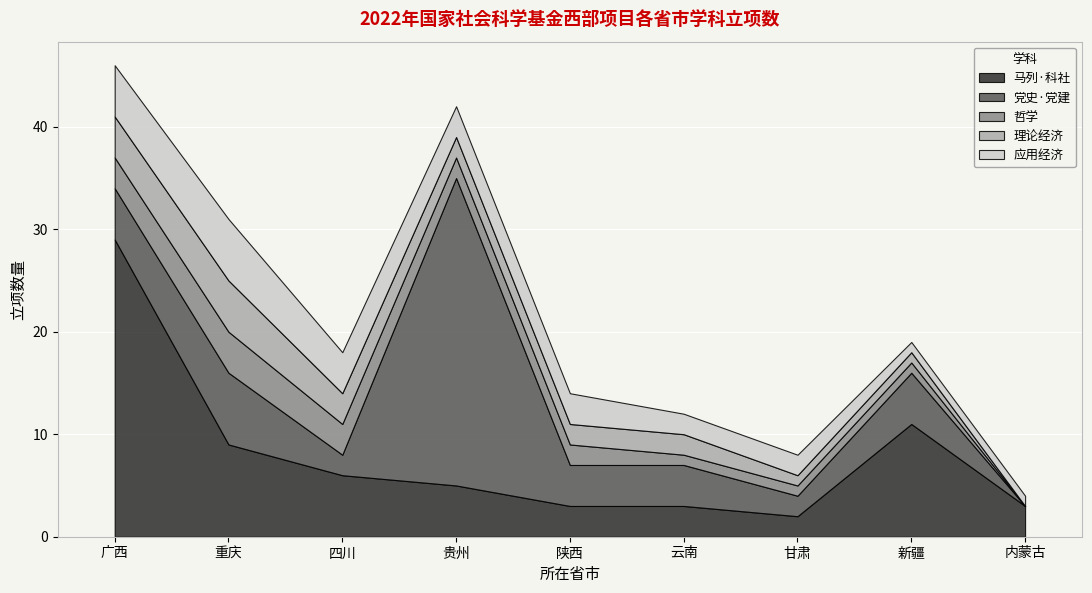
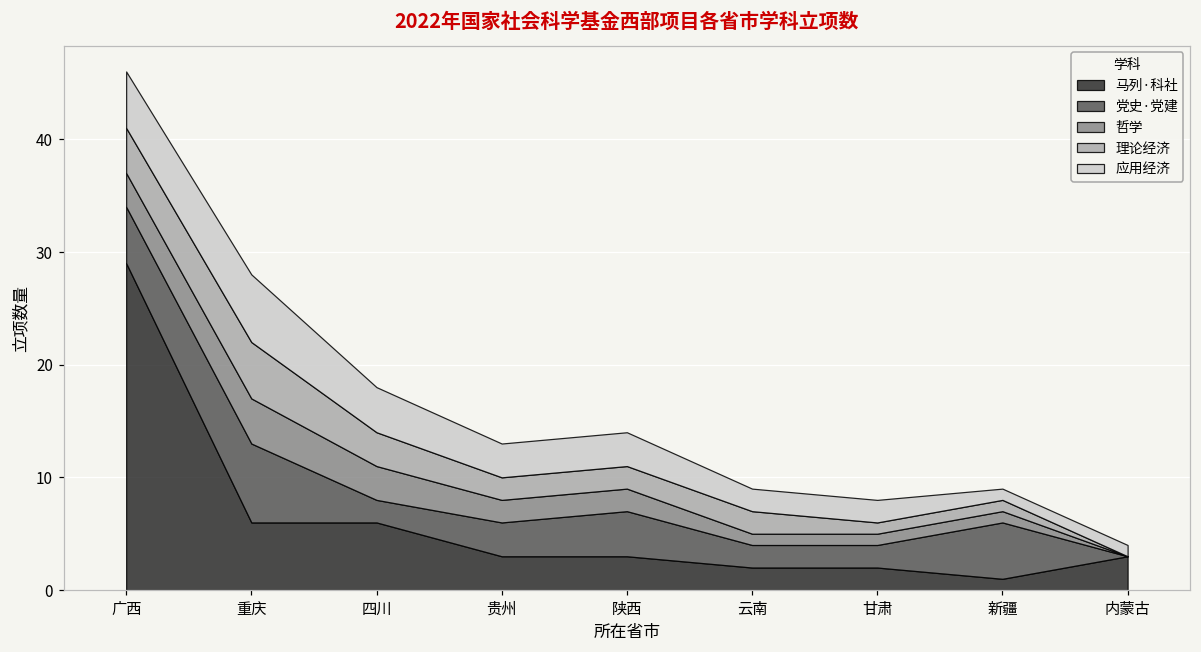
马列·科社, 重庆: 9 -> 6
马列·科社, 贵州: 5 -> 3
党史·党建, 贵州: 30 -> 3
马列·科社, 云南: 3 -> 2
党史·党建, 云南: 4 -> 2
马列·科社, 新疆: 11 -> 1
